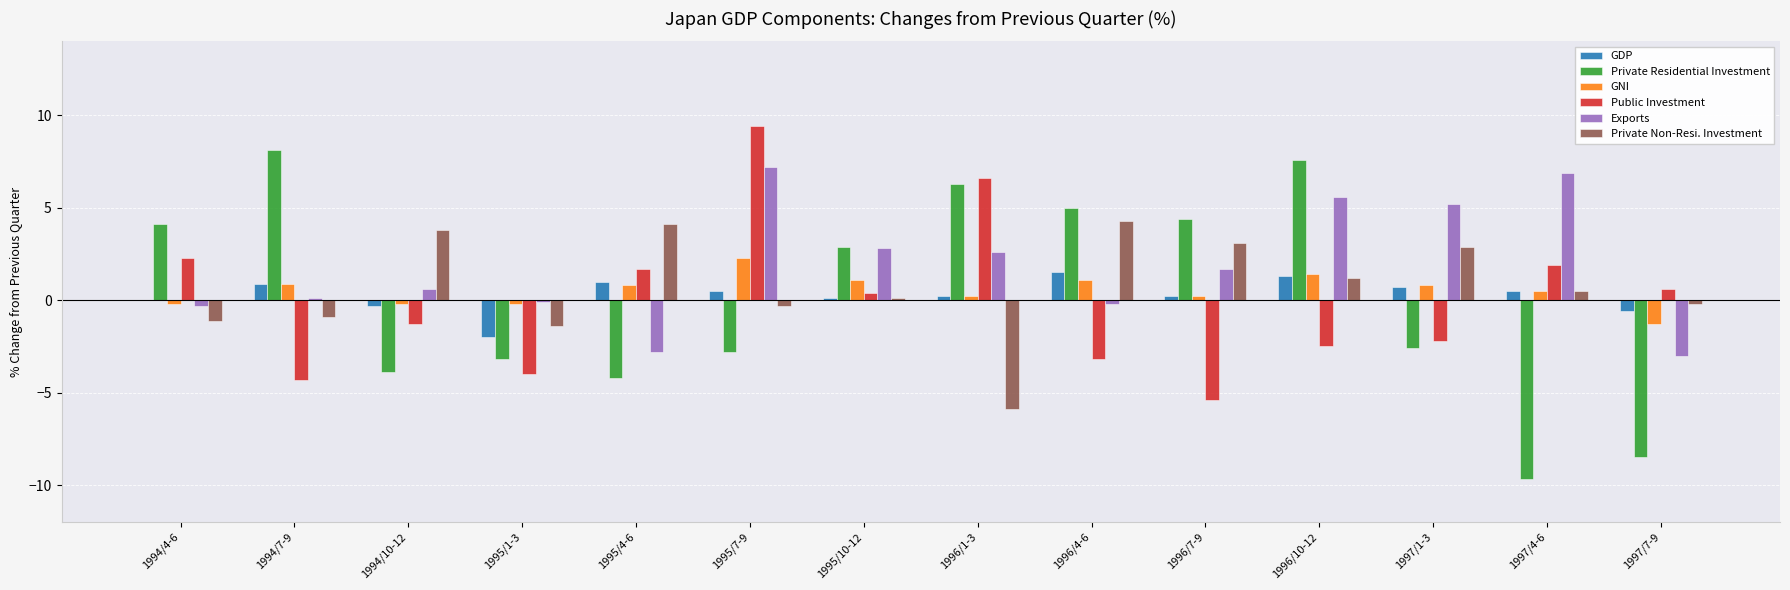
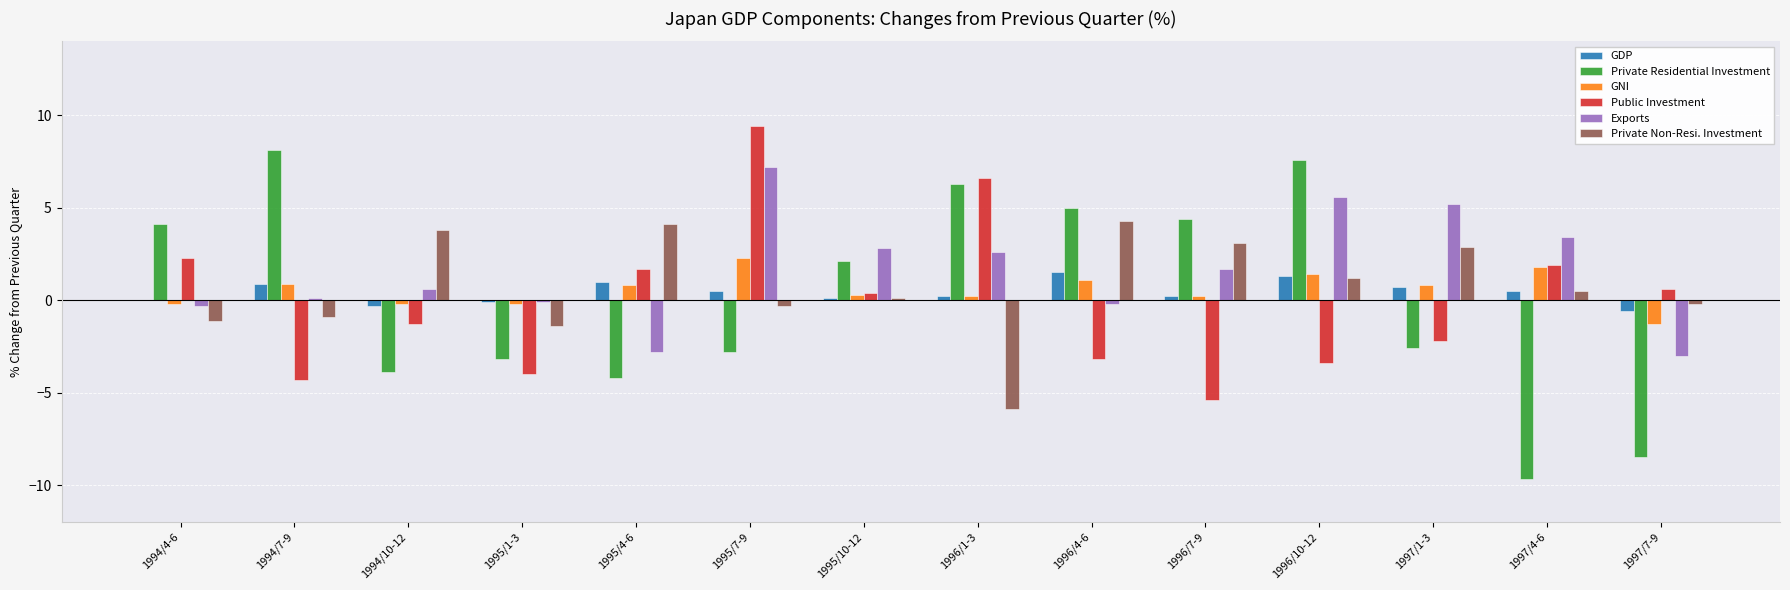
GDP, 1995/1-3: -2.0 -> -0.1
Private Residential Investment, 1995/10-12: 2.9 -> 2.1
GNI, 1995/10-12: 1.1 -> 0.3
Public Investment, 1996/10-12: -2.5 -> -3.4
GNI, 1997/4-6: 0.5 -> 1.8
Exports, 1997/4-6: 6.9 -> 3.4
